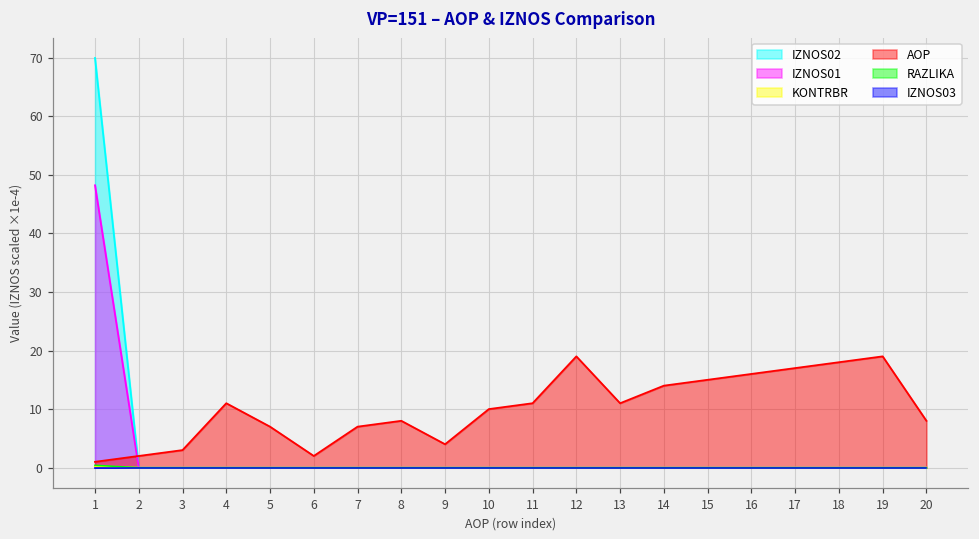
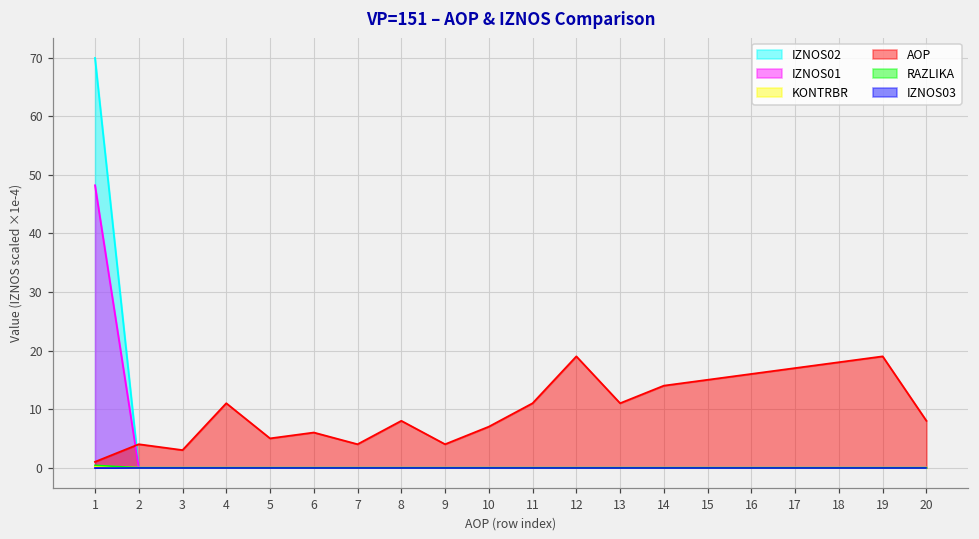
AOP, 2: 2 -> 4
AOP, 5: 7 -> 5
AOP, 6: 2 -> 6
AOP, 7: 7 -> 4
AOP, 10: 10 -> 7
